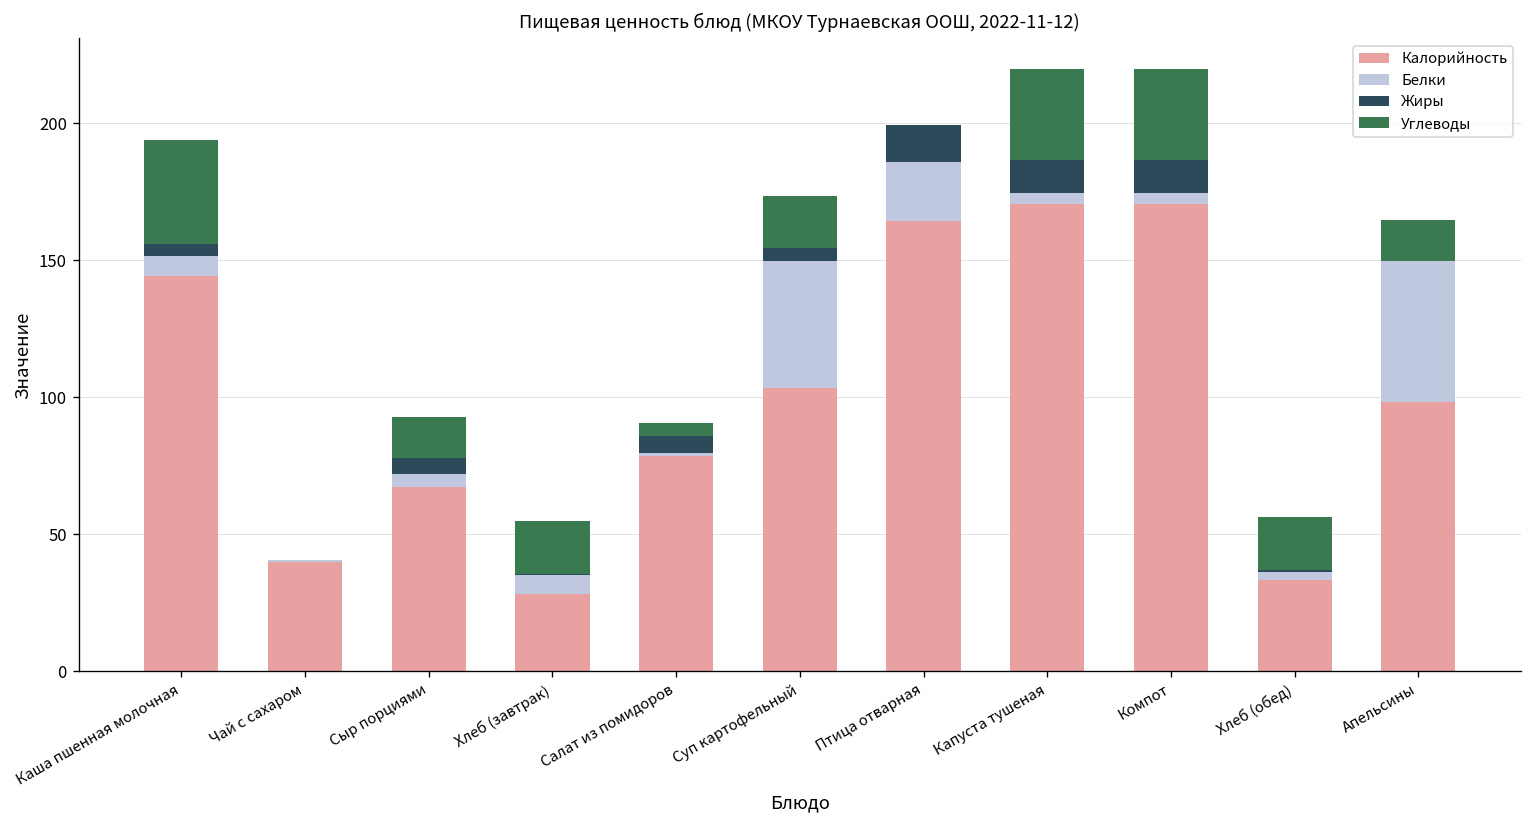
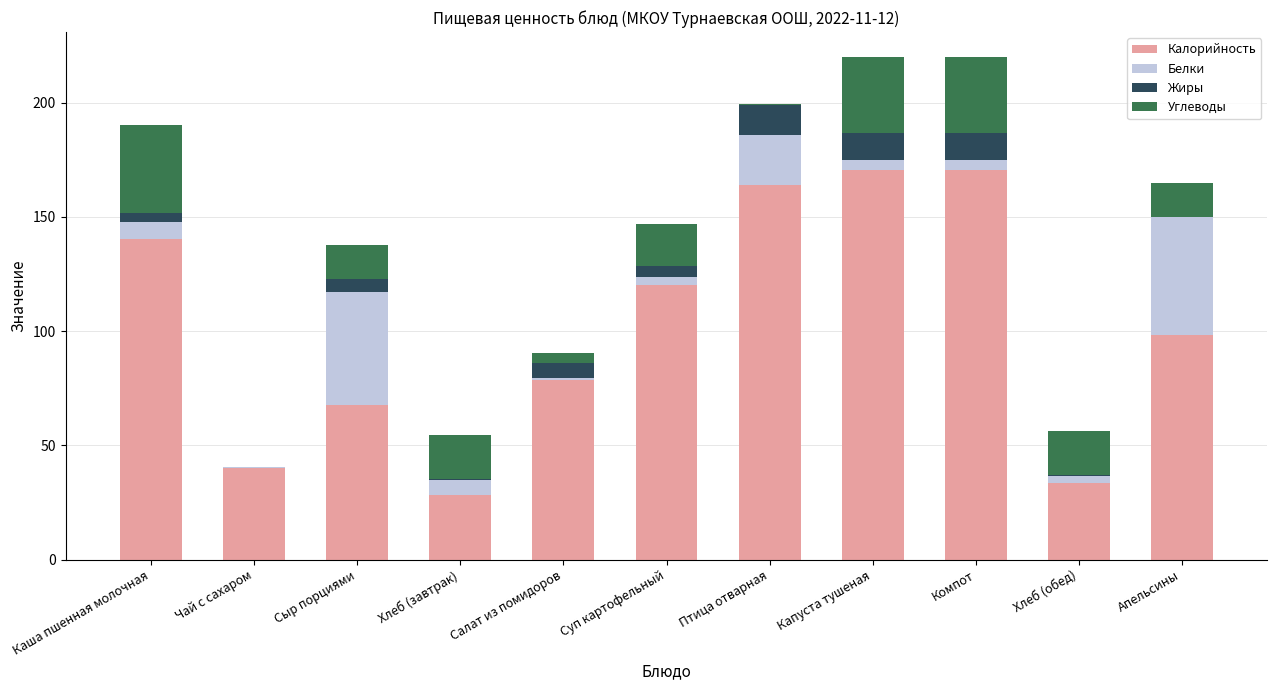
Калорийность, Каша пшенная молочная: 144 -> 140
Белки, Сыр порциями: 5 -> 50
Калорийность, Суп картофельный: 103 -> 120
Белки, Суп картофельный: 47 -> 4
